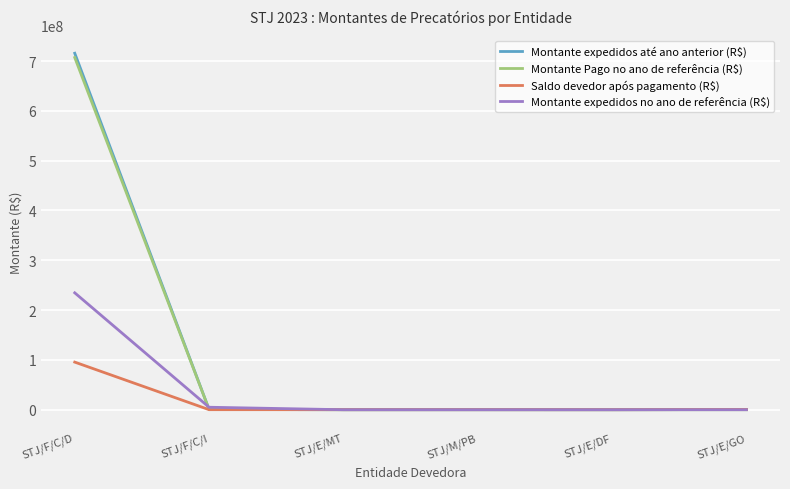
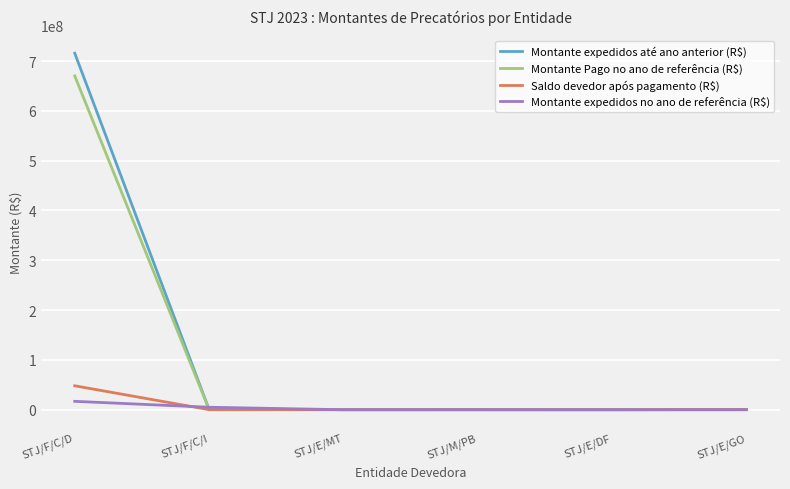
Montante Pago no ano de referência (R$), STJ/F/C/D: 710000000 -> 670000000
Saldo devedor após pagamento (R$), STJ/F/C/D: 100000000 -> 50000000
Montante expedidos no ano de referência (R$), STJ/F/C/D: 230000000 -> 20000000
